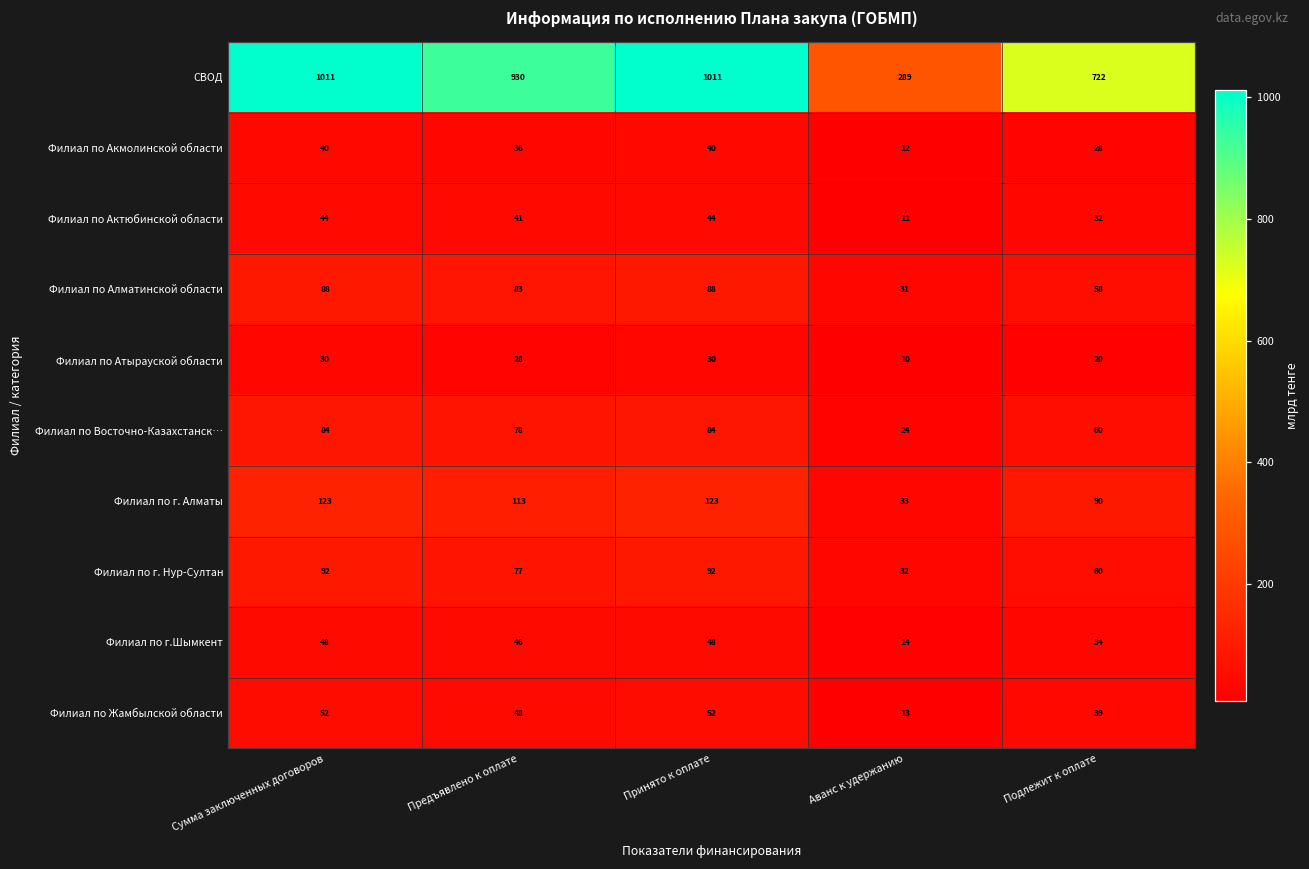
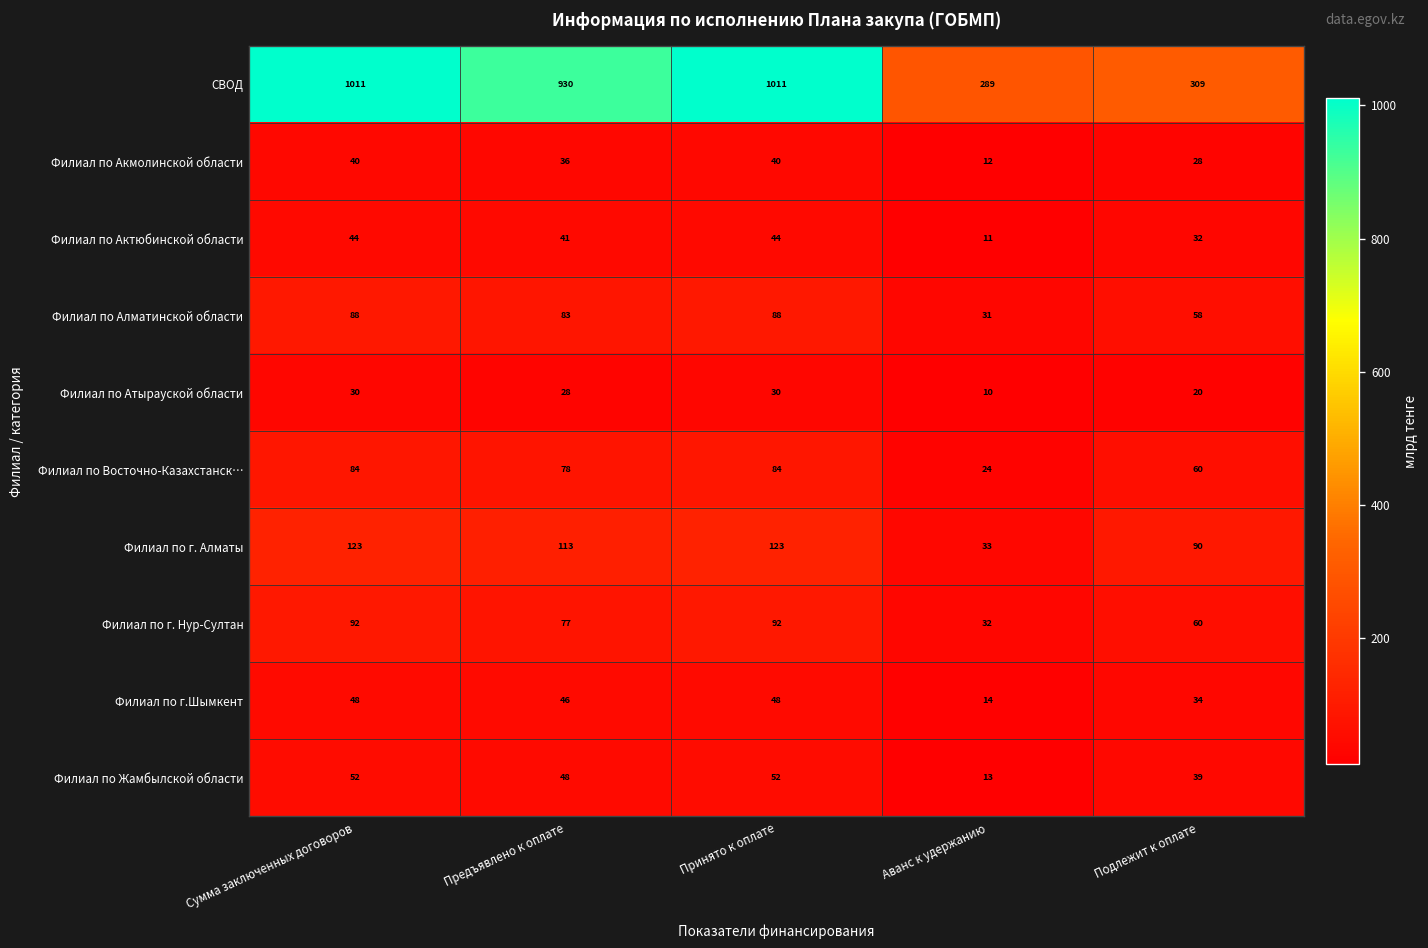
СВОД, Подлежит к оплате: 722 -> 309
